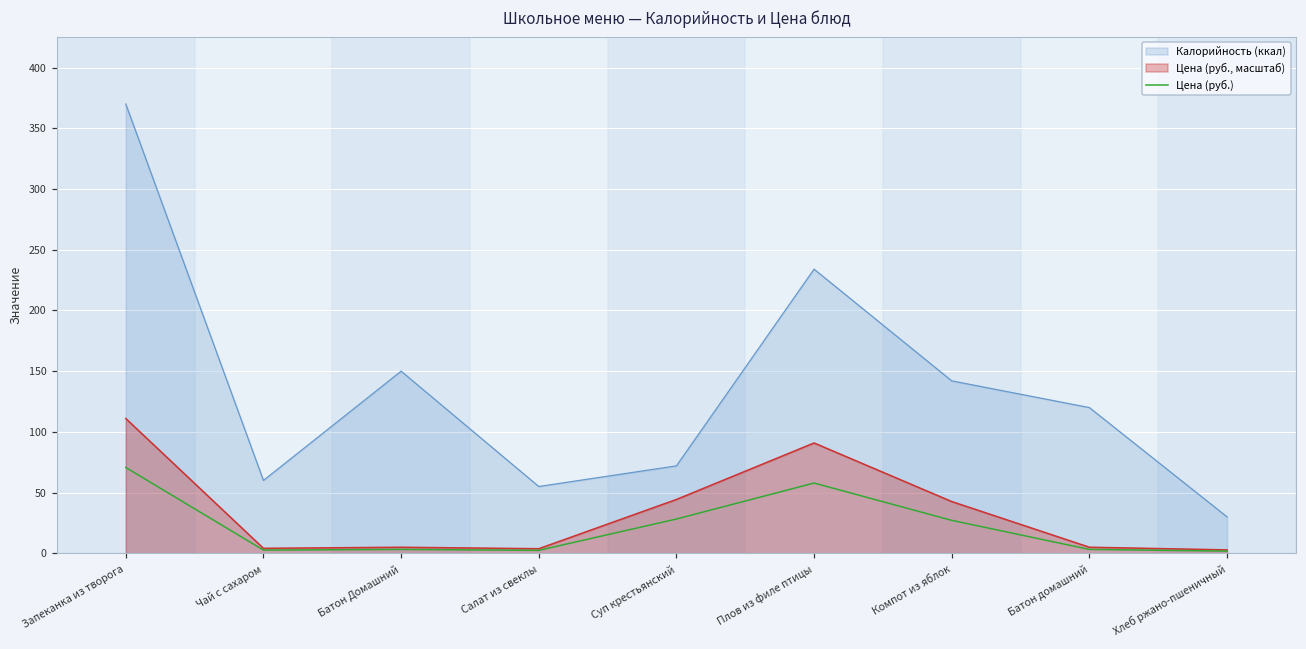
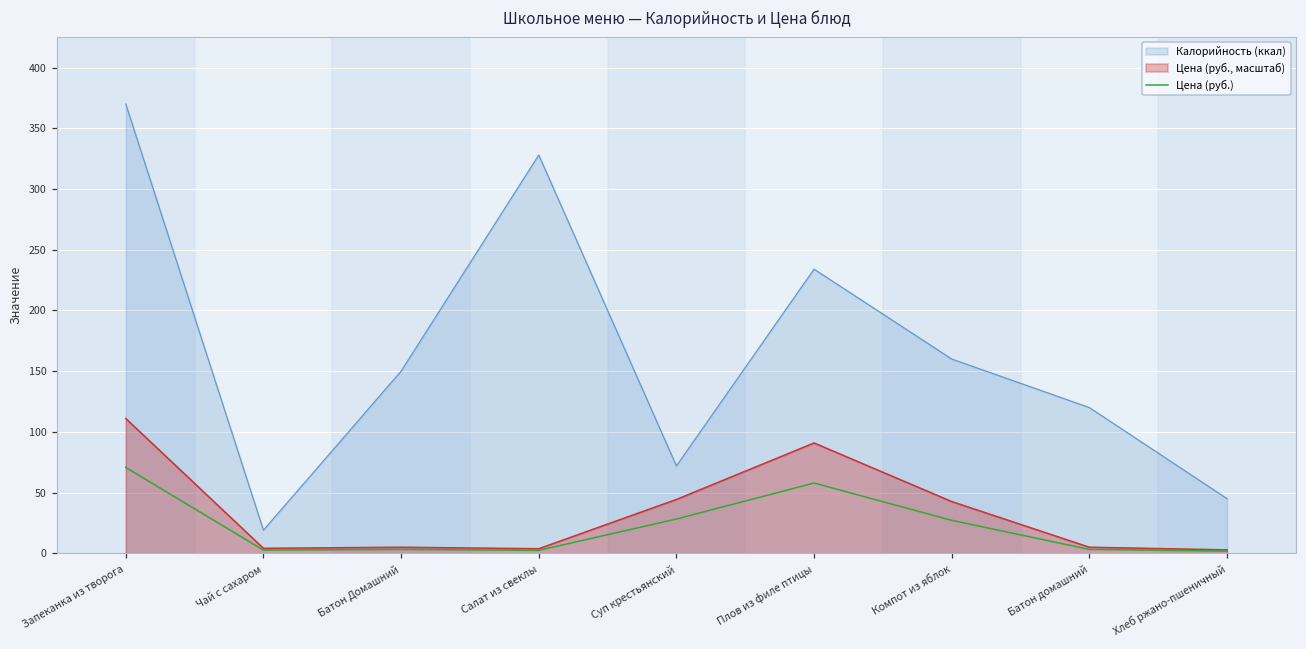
Калорийность (ккал), Чай с сахаром: 60 -> 19
Калорийность (ккал), Салат из свеклы: 55 -> 328
Калорийность (ккал), Компот из яблок: 142 -> 160
Калорийность (ккал), Хлеб ржано-пшеничный: 30 -> 45
